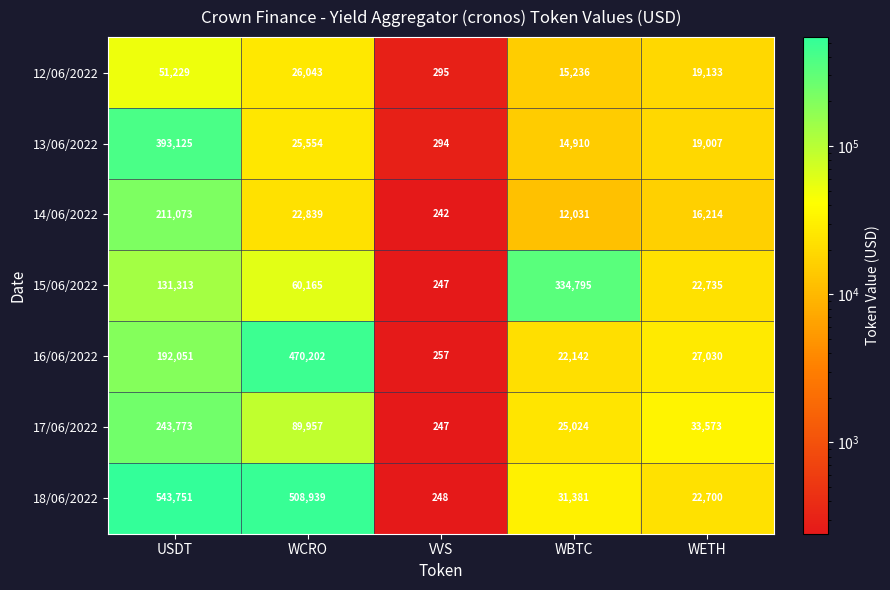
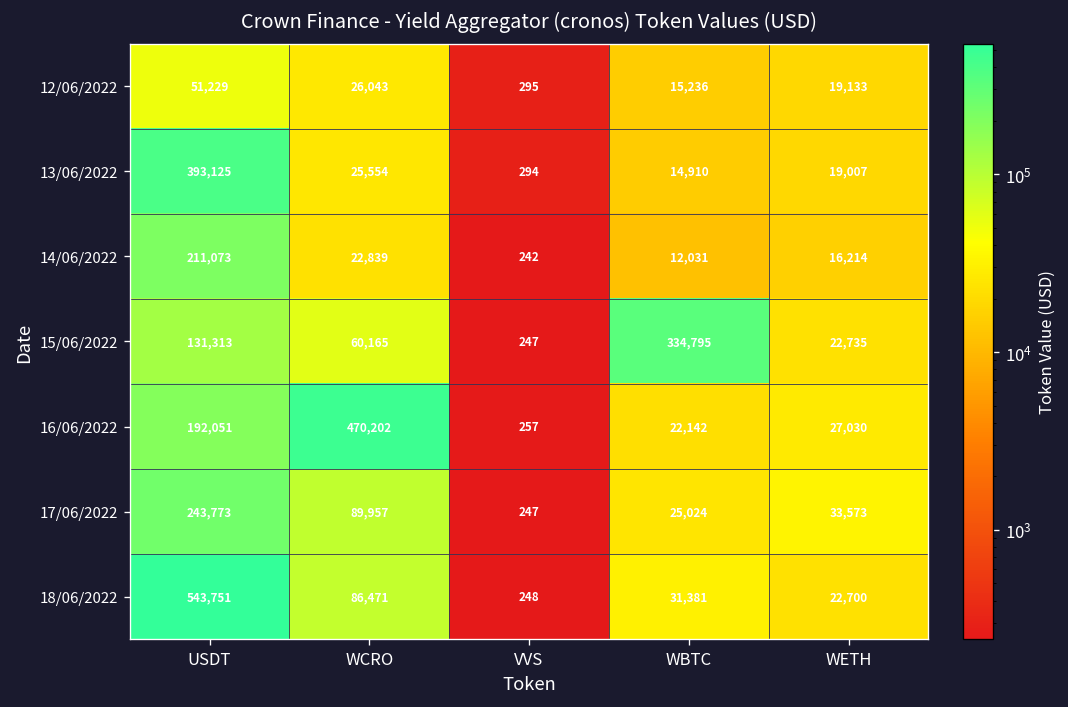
18/06/2022, WCRO: 508,939 -> 86,471
